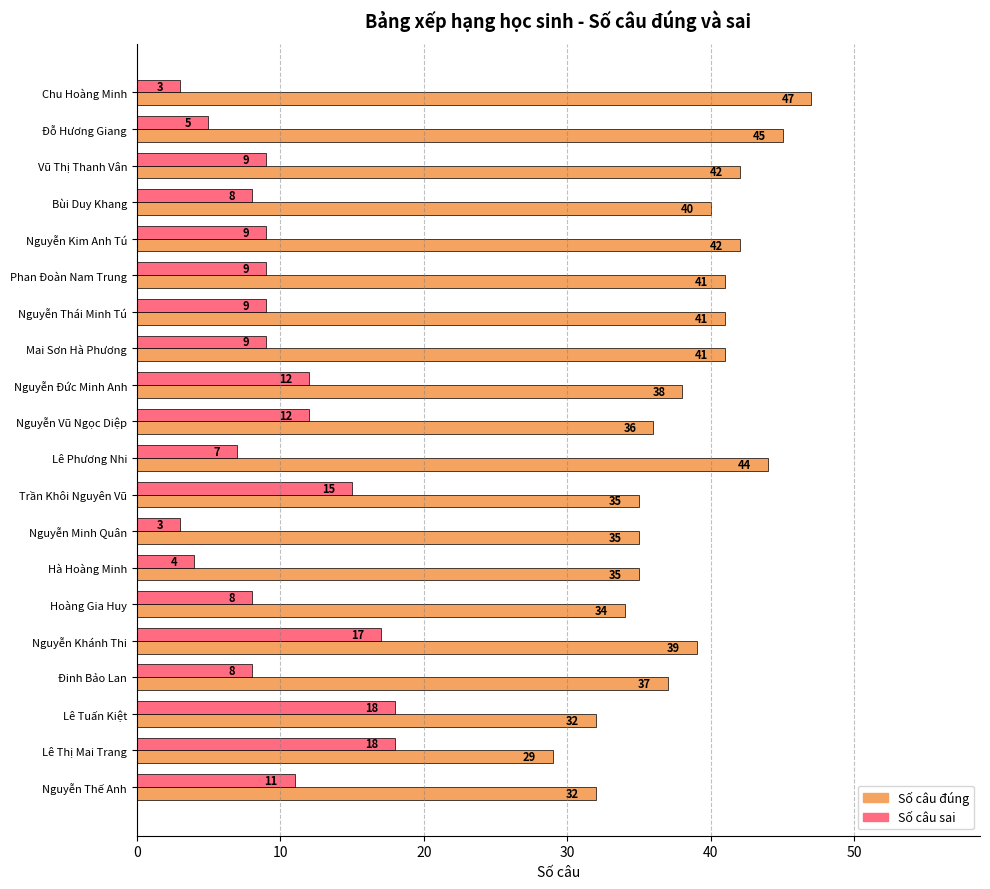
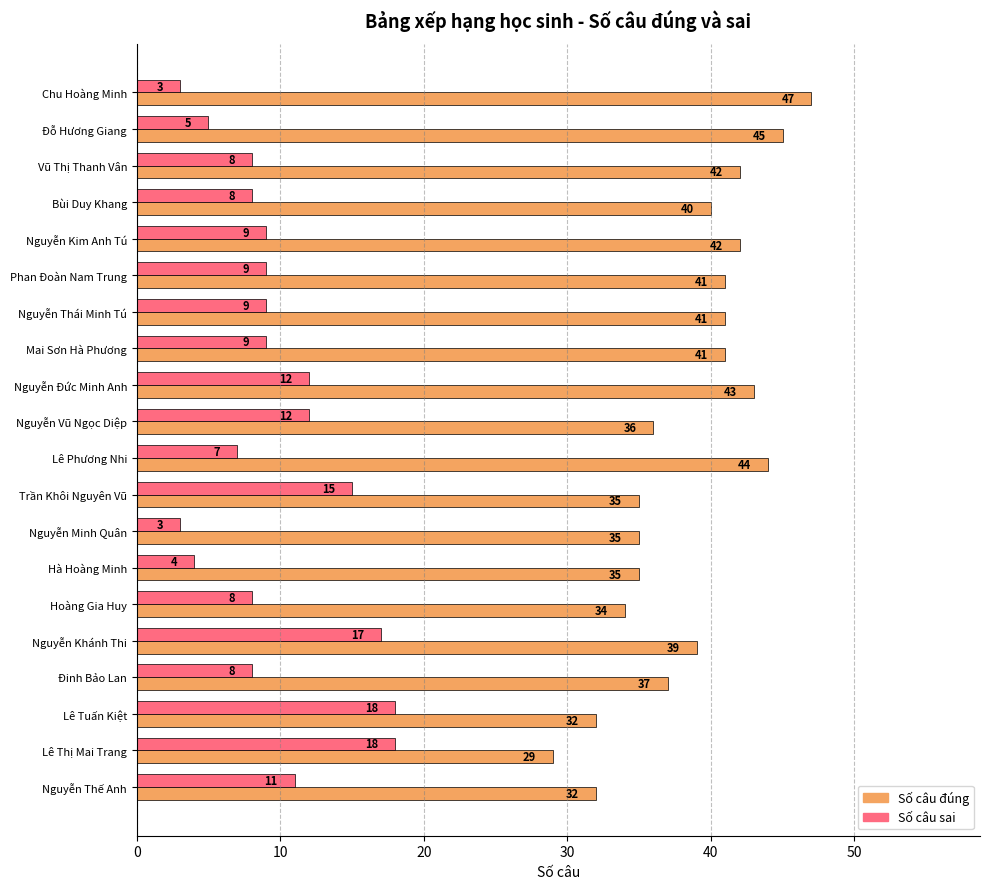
Số câu sai, Vũ Thị Thanh Vân: 9 -> 8
Số câu đúng, Nguyễn Đức Minh Anh: 38 -> 43
